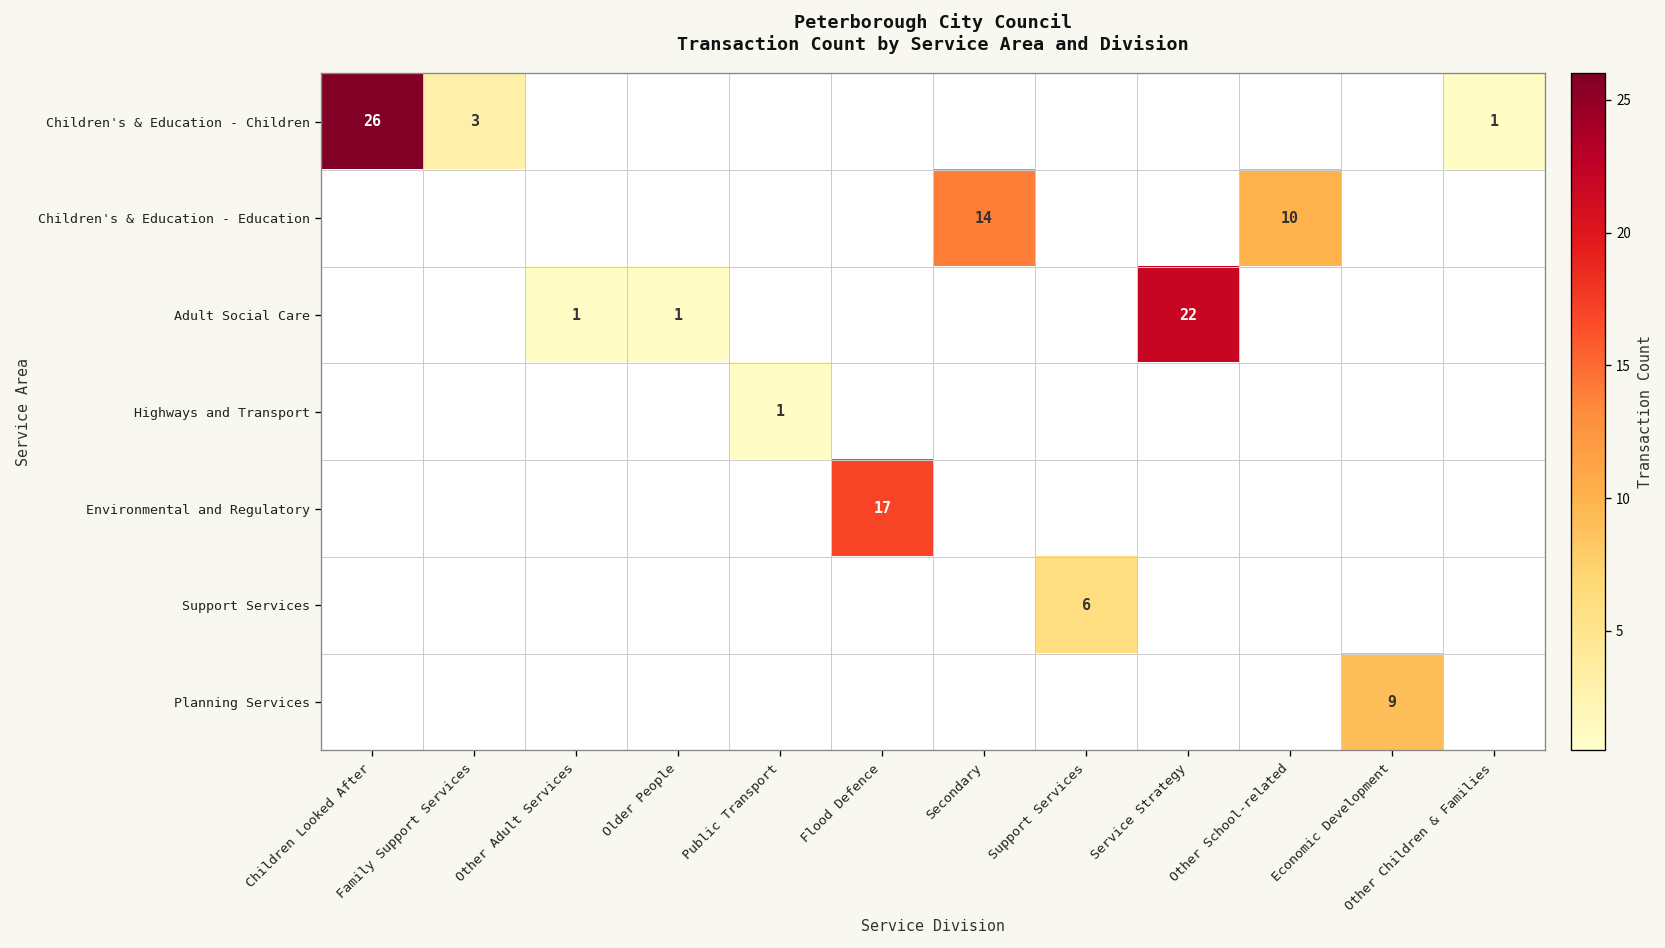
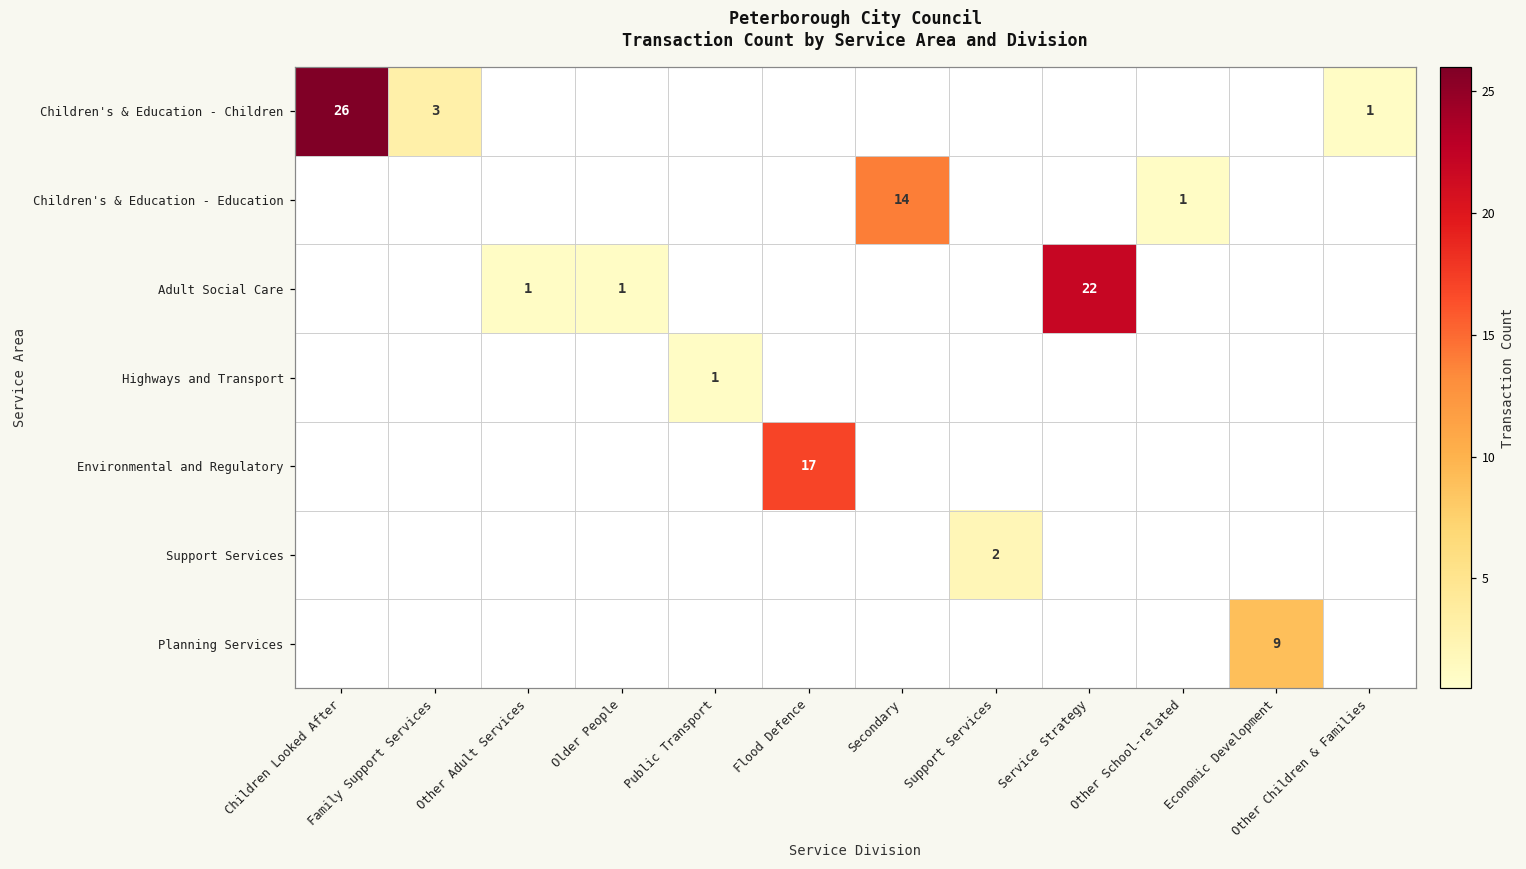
Children's & Education - Education, Other School-related: 10 -> 1
Support Services, Support Services: 6 -> 2
